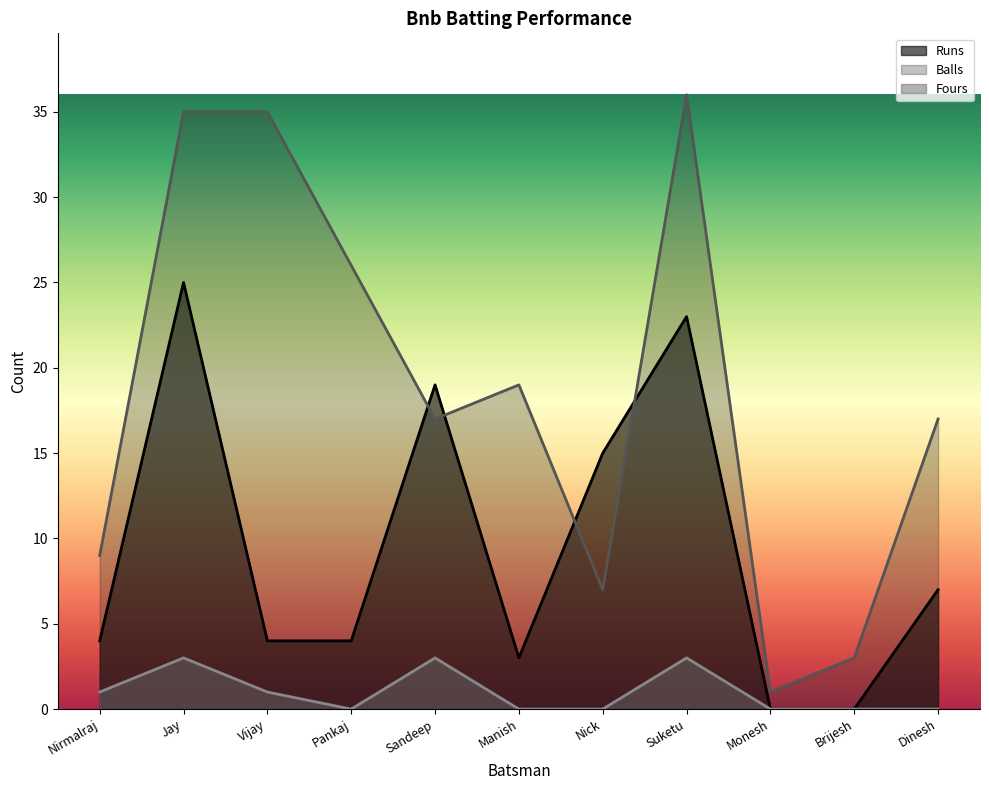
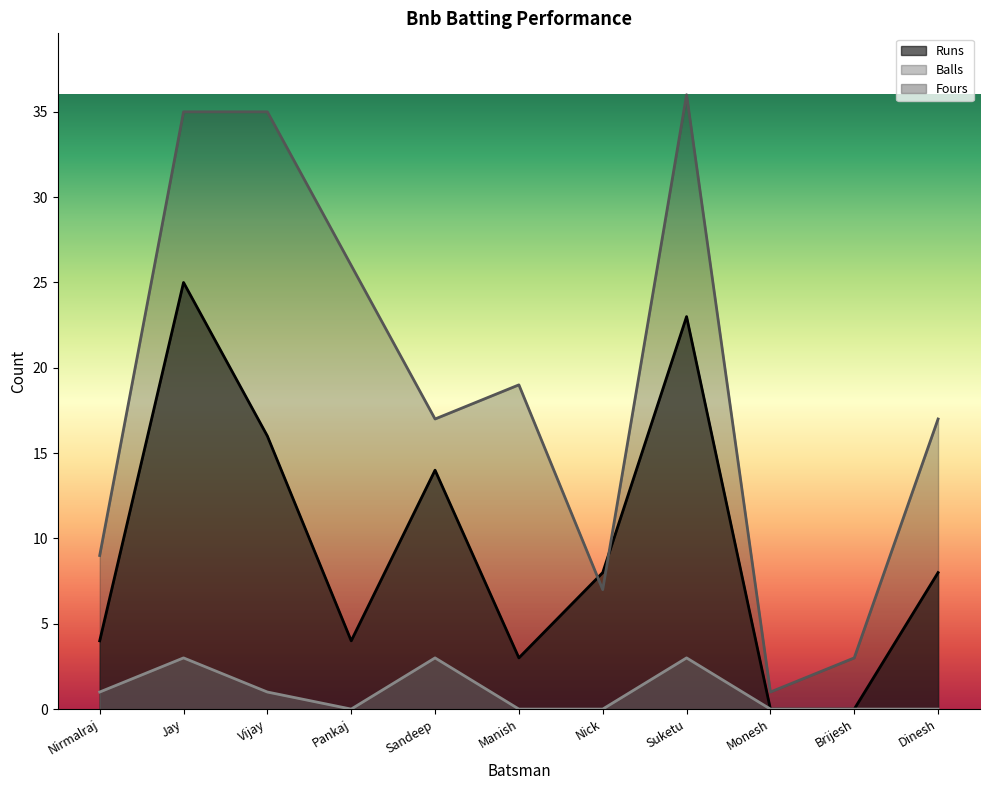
Runs, Vijay: 4 -> 16
Runs, Sandeep: 19 -> 14
Runs, Nick: 15 -> 8
Runs, Dinesh: 7 -> 8
